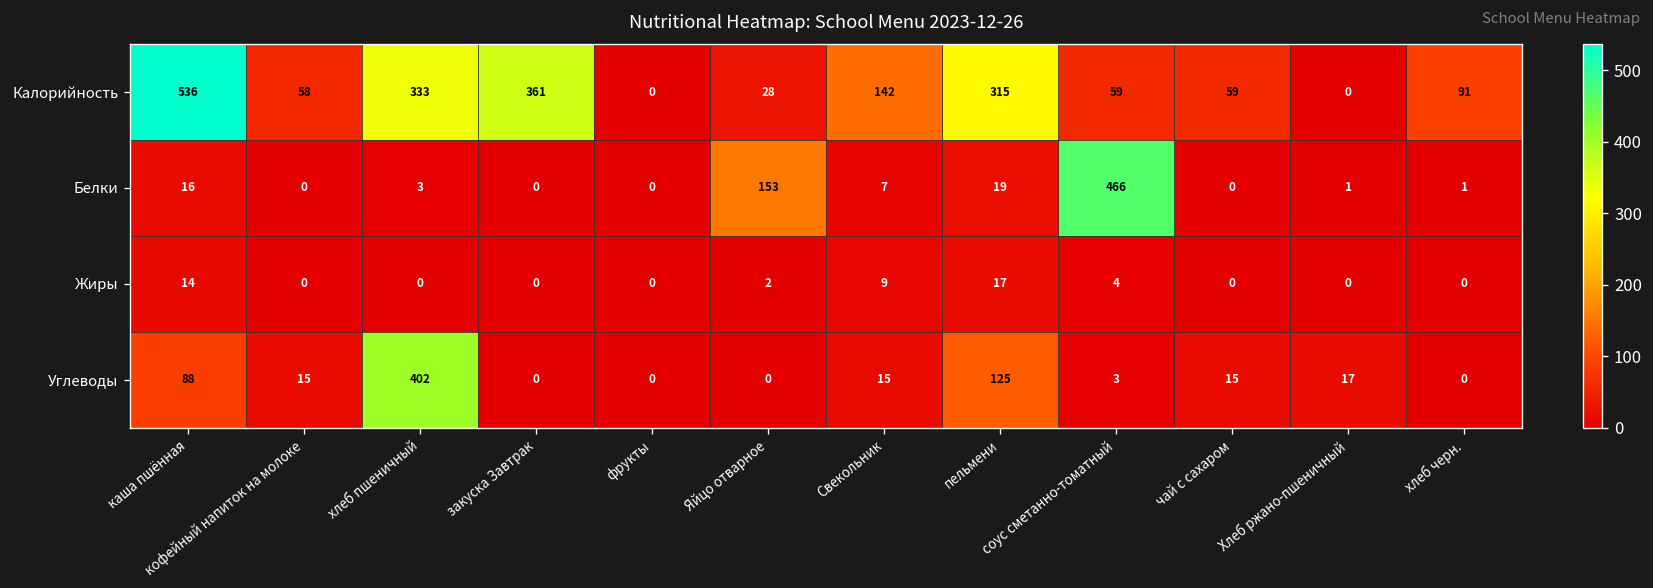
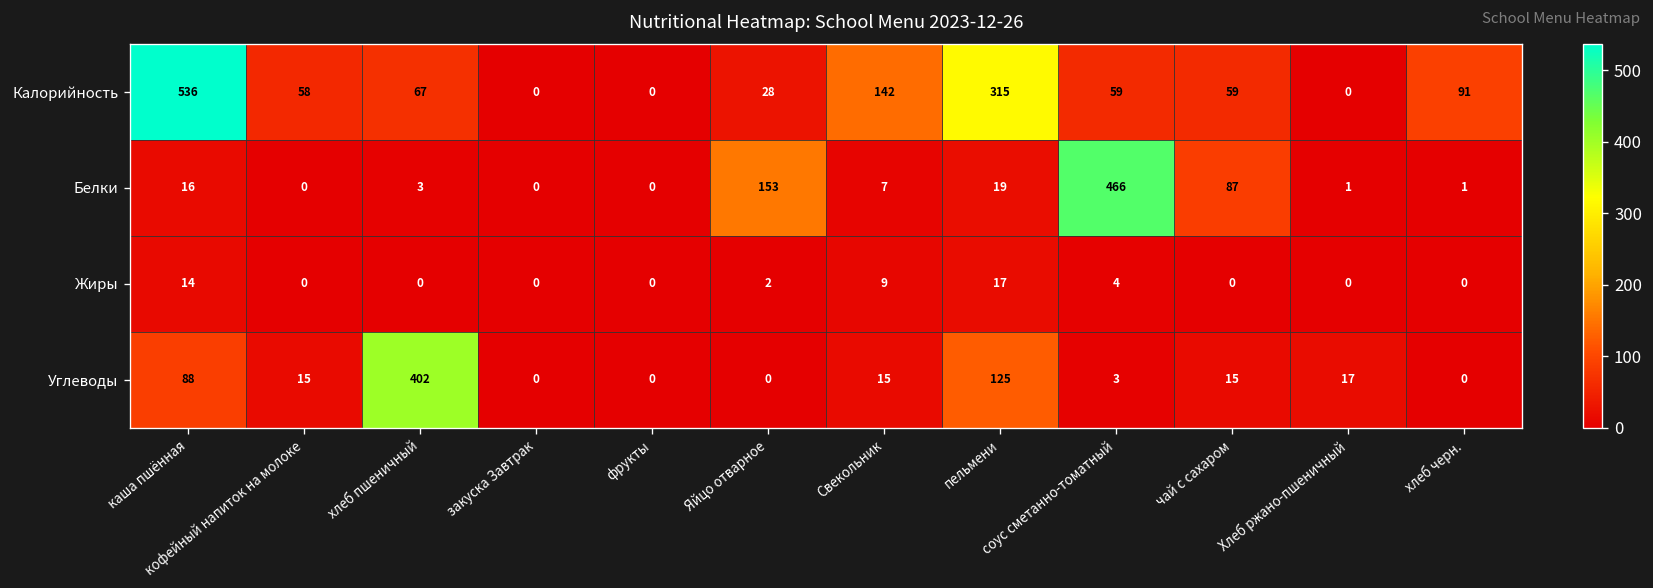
Калорийность, хлеб пшеничный: 333 -> 67
Калорийность, закуска Завтрак: 361 -> 0
Белки, чай с сахаром: 0 -> 87
